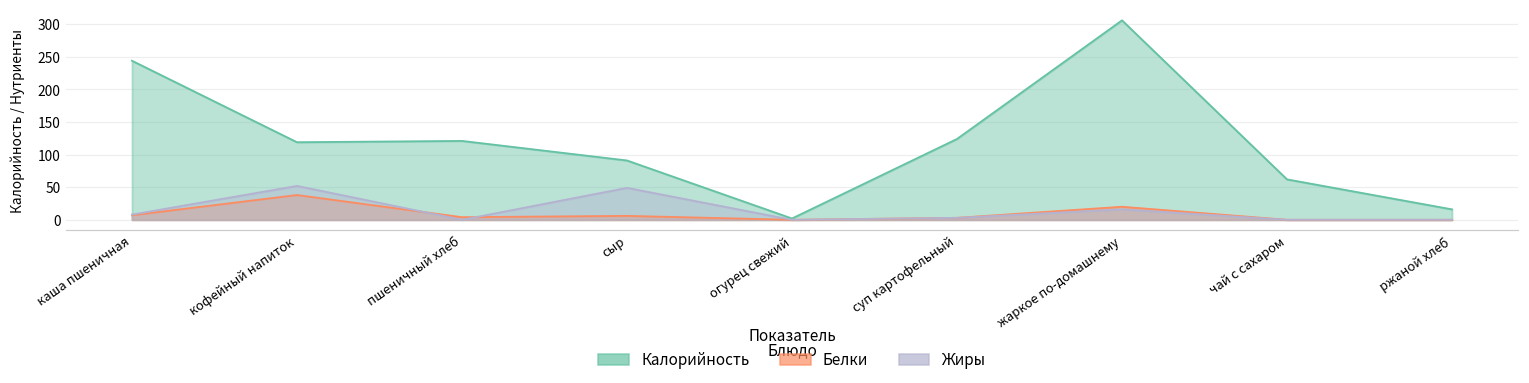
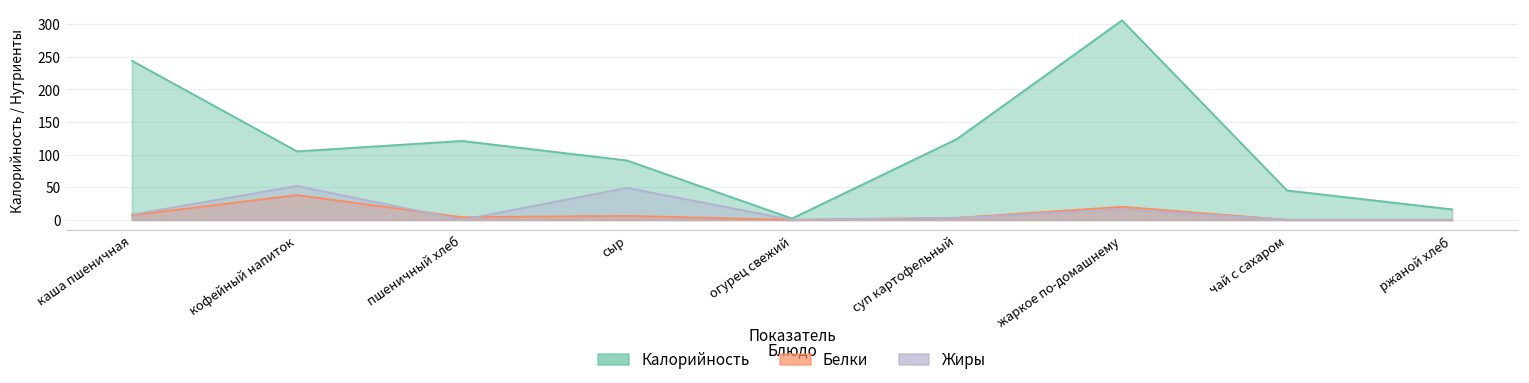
Калорийность, кофейный напиток: 120 -> 110
Калорийность, чай с сахаром: 60 -> 50
